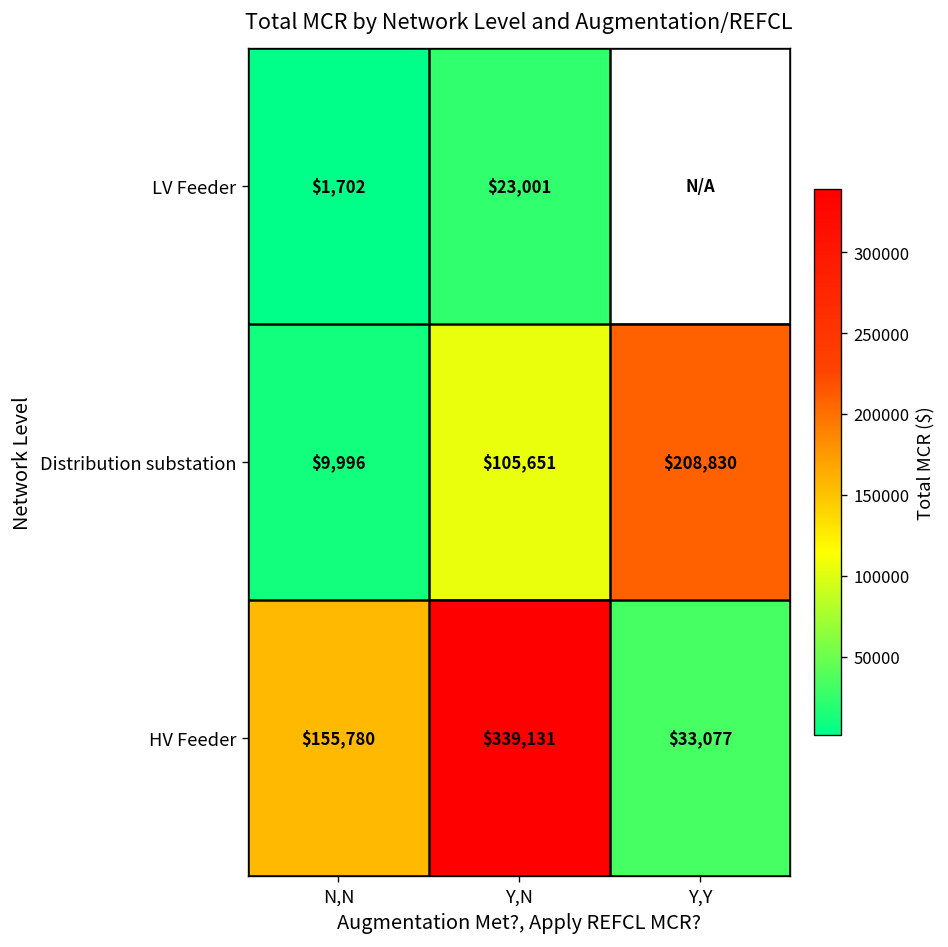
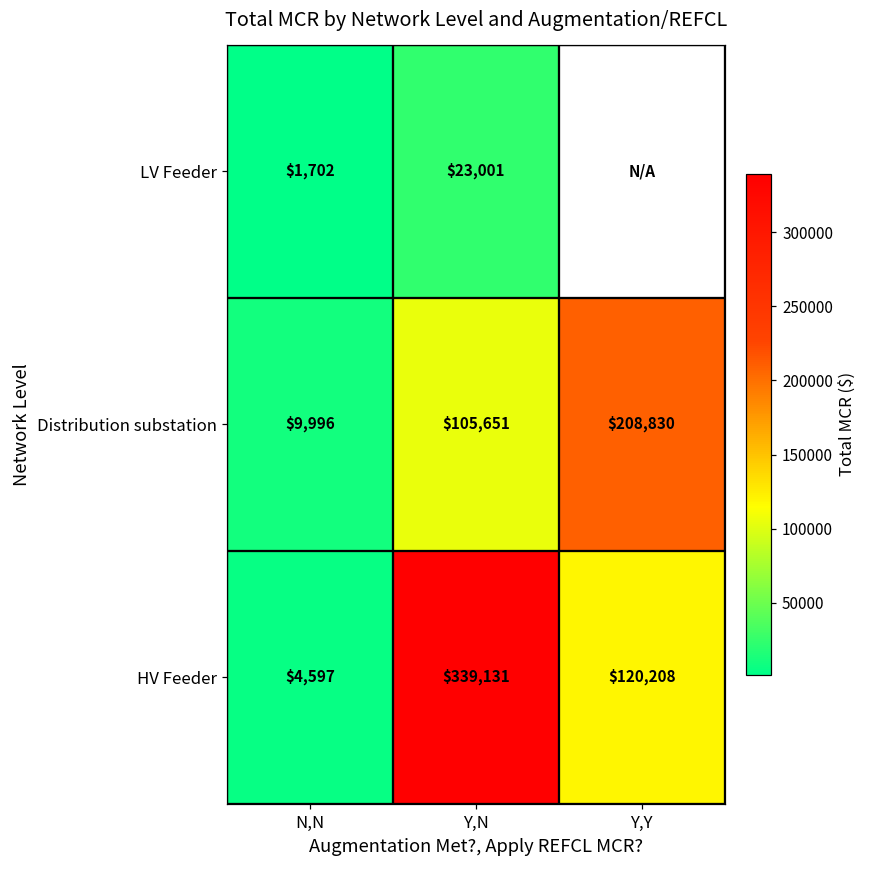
HV Feeder, N,N: $155,780 -> $4,597
HV Feeder, Y,Y: $33,077 -> $120,208
